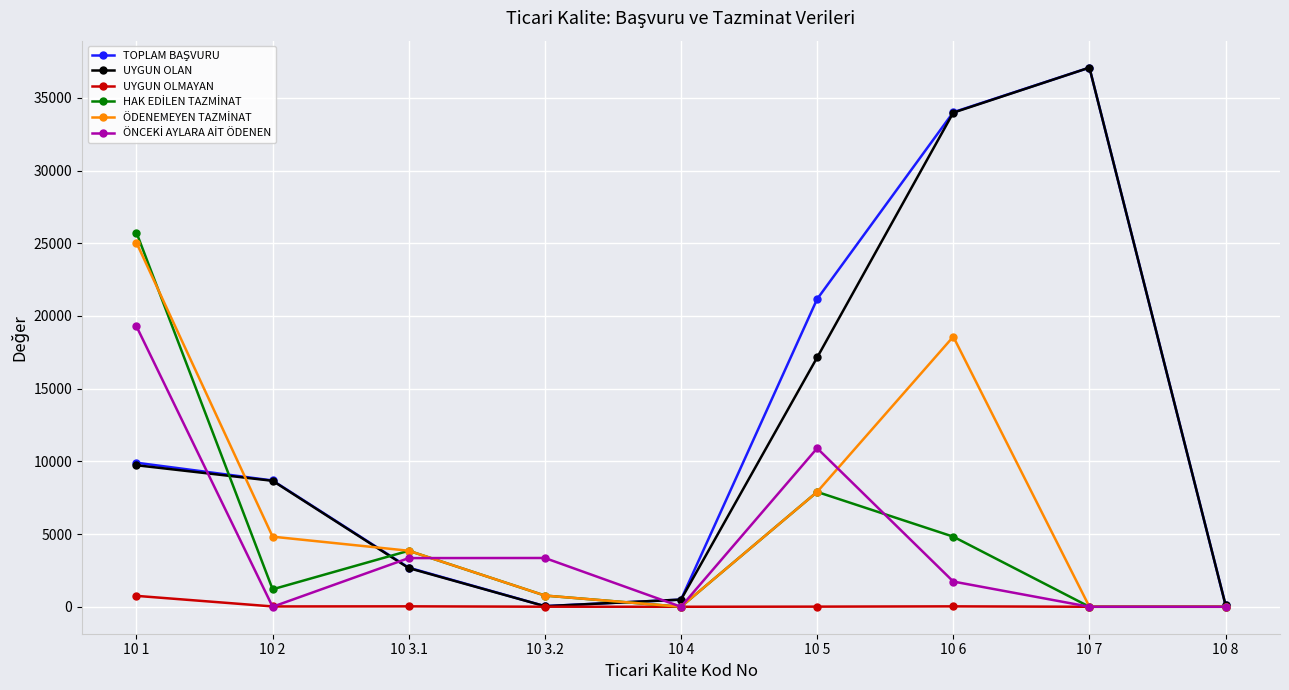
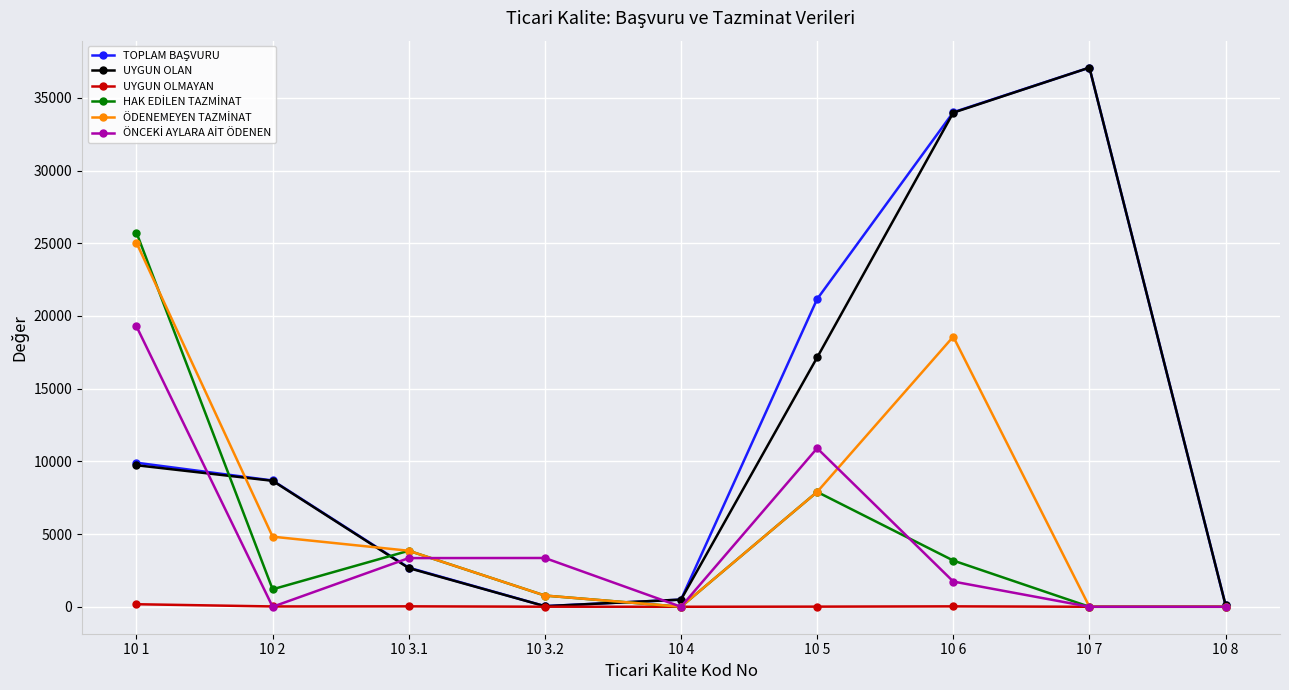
UYGUN OLMAYAN, 10 1: 800 -> 200
HAK EDİLEN TAZMİNAT, 10 6: 4800 -> 3200
